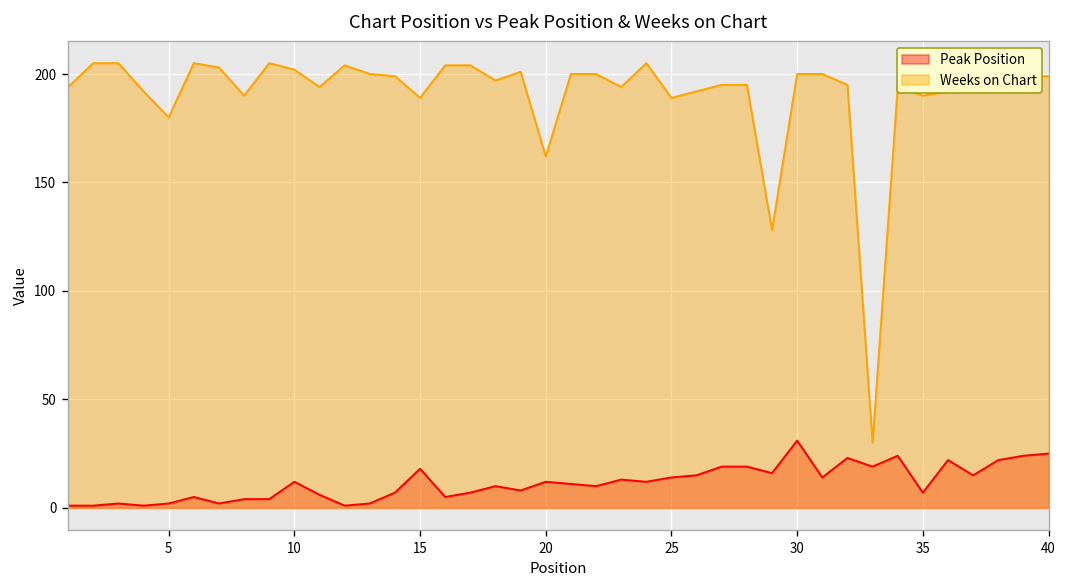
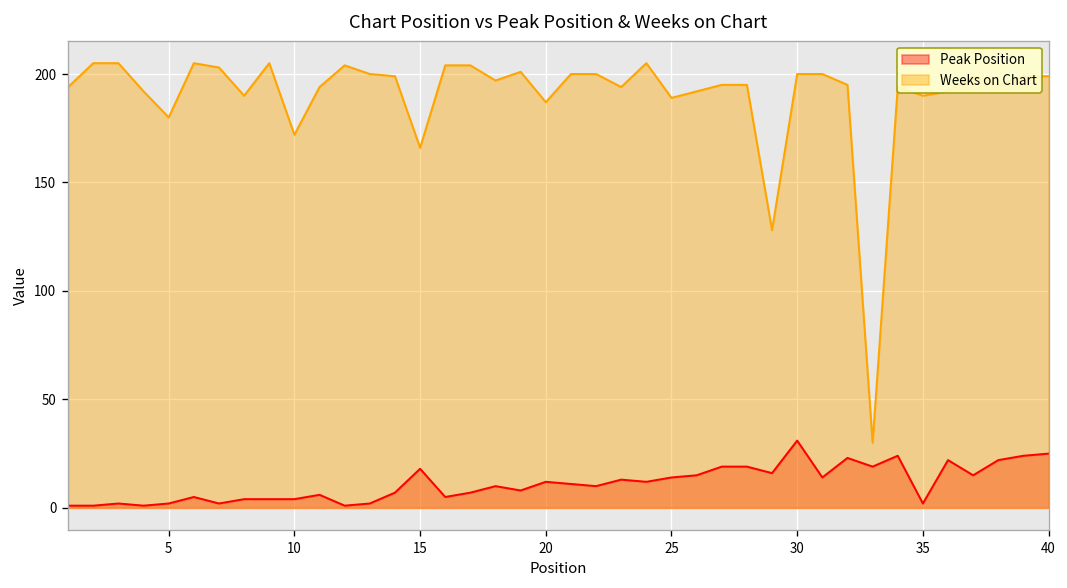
Peak Position, 10: 12 -> 4
Weeks on Chart, 10: 202 -> 172
Weeks on Chart, 15: 189 -> 166
Weeks on Chart, 20: 162 -> 187
Peak Position, 35: 7 -> 2
